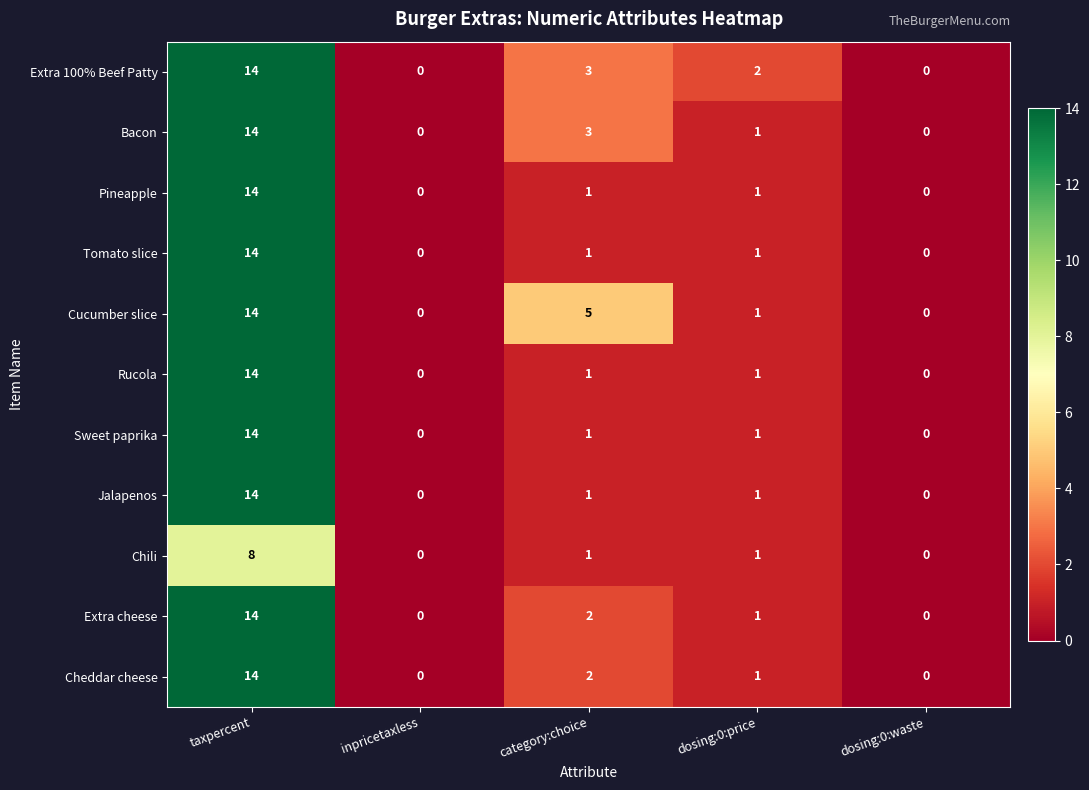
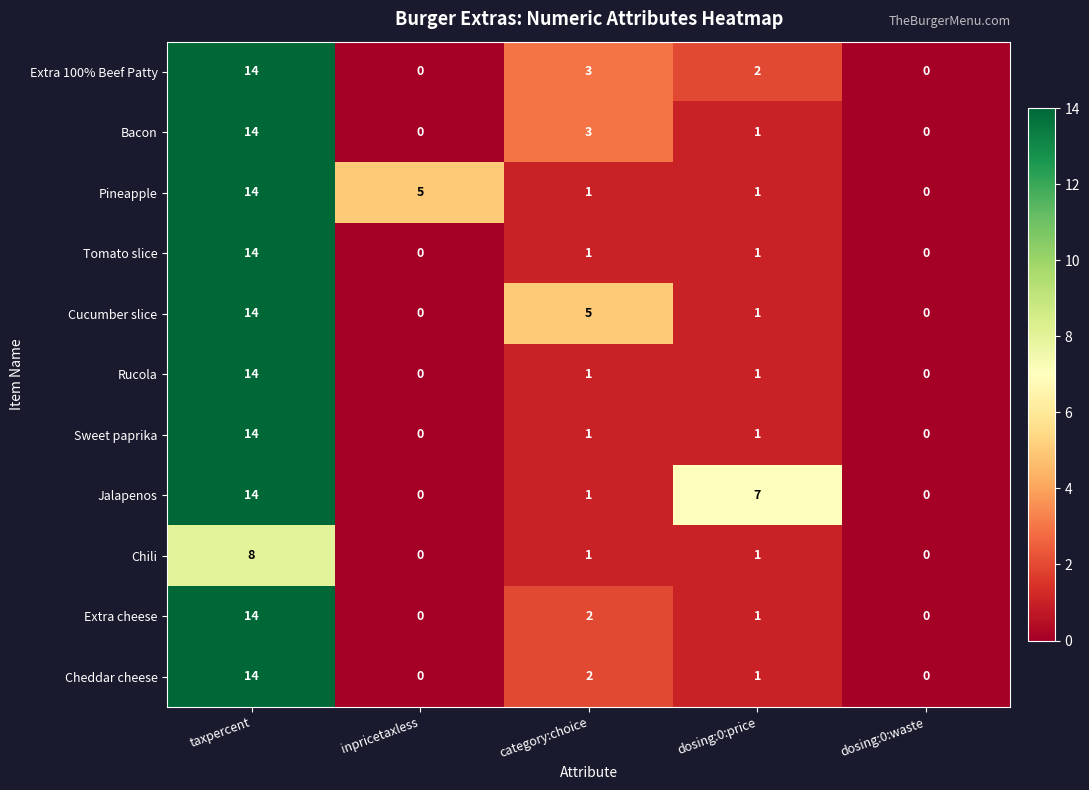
Pineapple, inpricetaxless: 0 -> 5
Jalapenos, dosing:0:price: 1 -> 7
